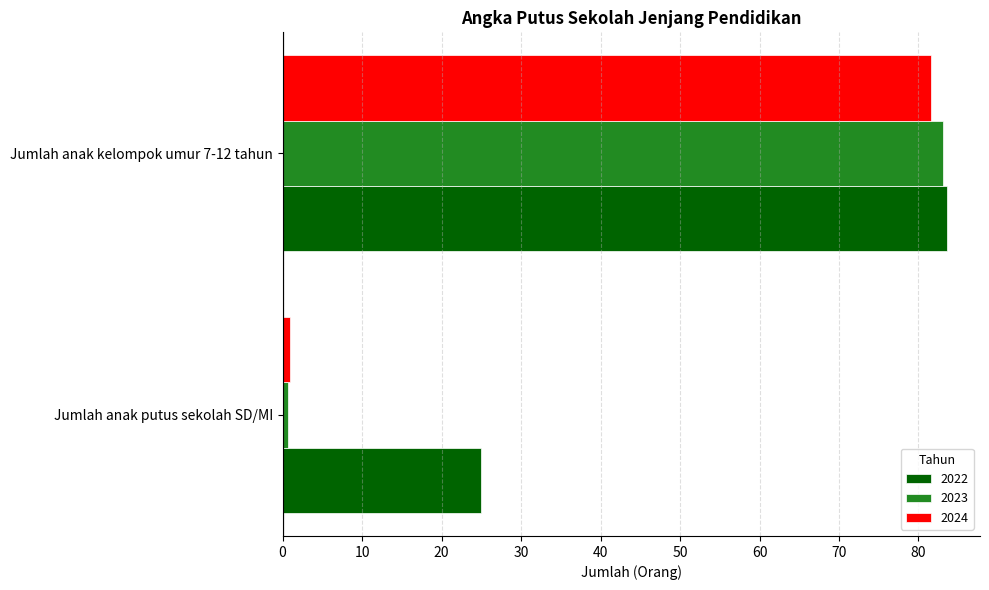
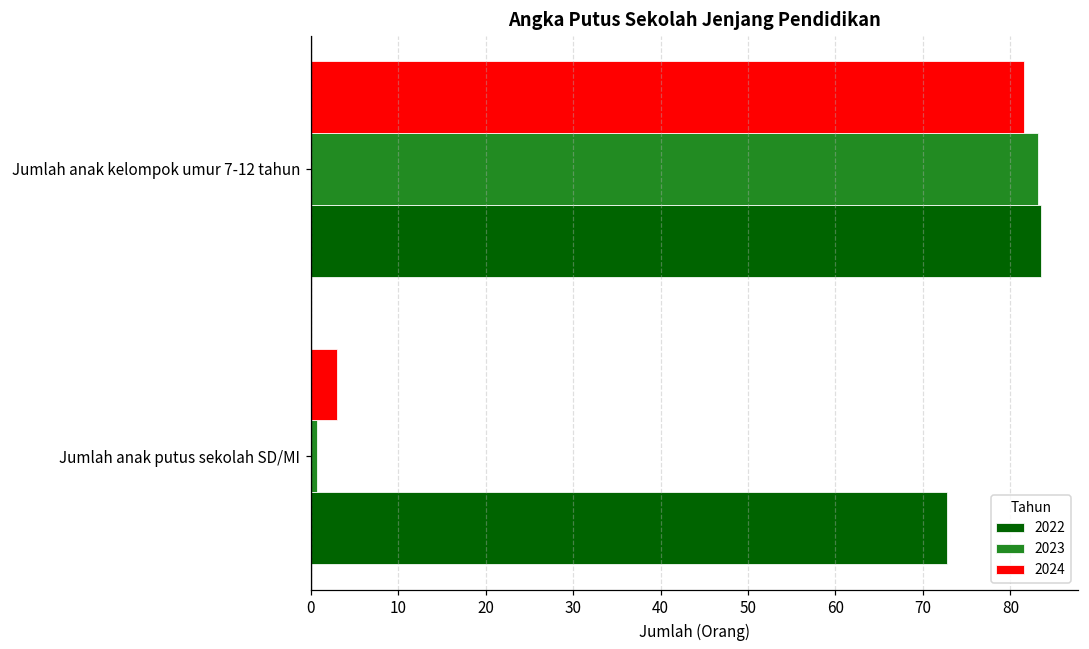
2024, Jumlah anak putus sekolah SD/MI: 1 -> 3
2022, Jumlah anak putus sekolah SD/MI: 25 -> 73
